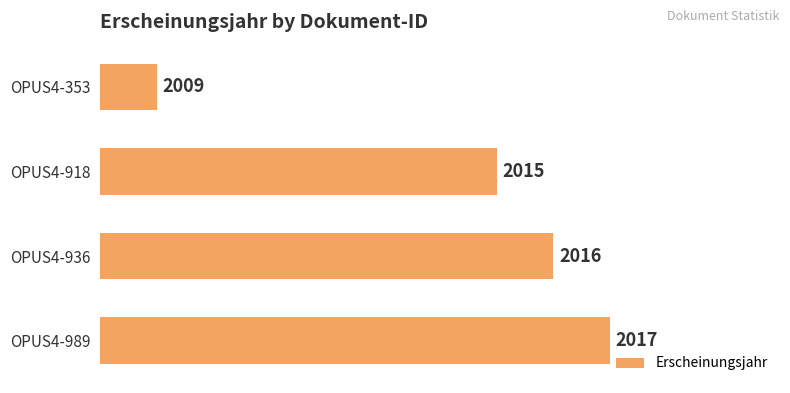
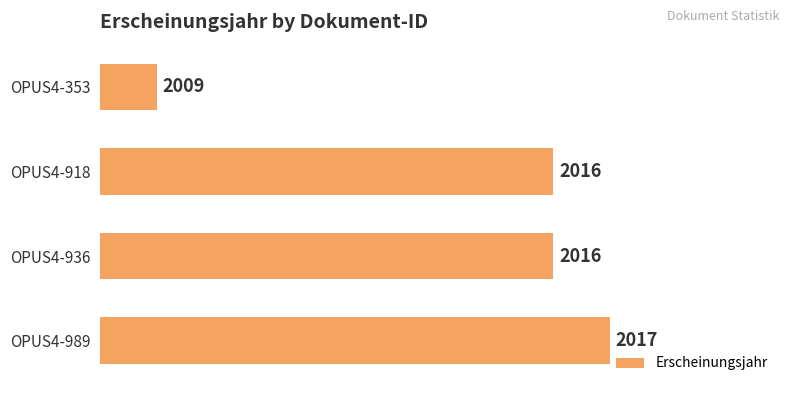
OPUS4-918: 2015 -> 2016
